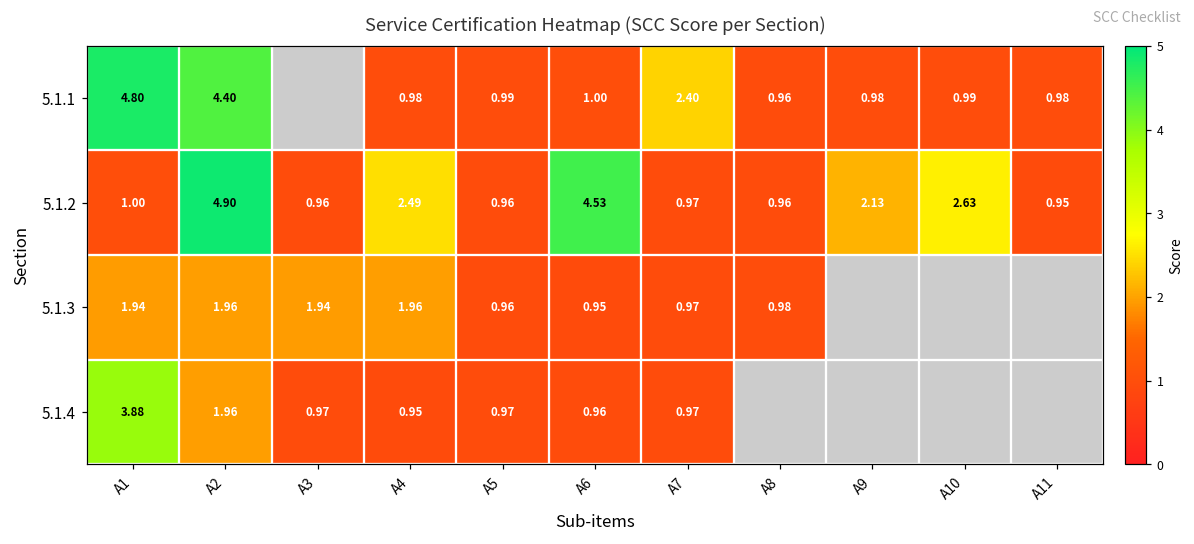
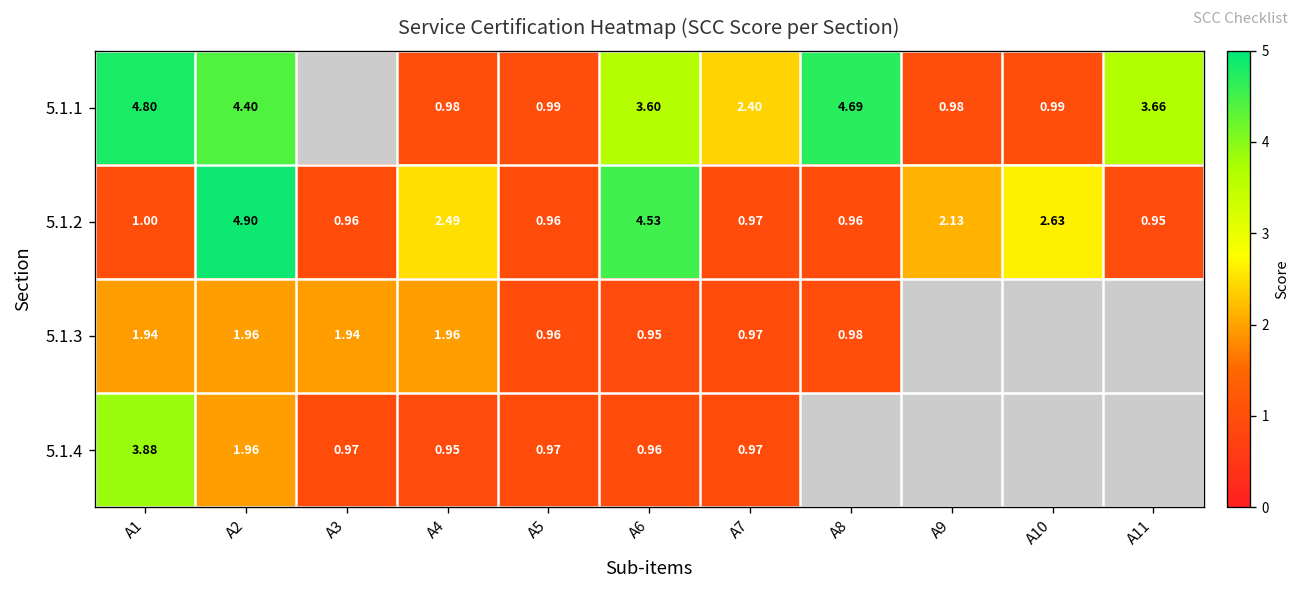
5.1.1, A6: 1.00 -> 3.60
5.1.1, A8: 0.96 -> 4.69
5.1.1, A11: 0.98 -> 3.66
